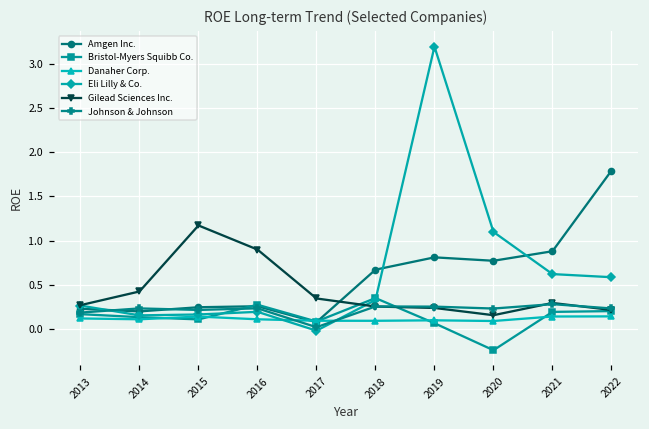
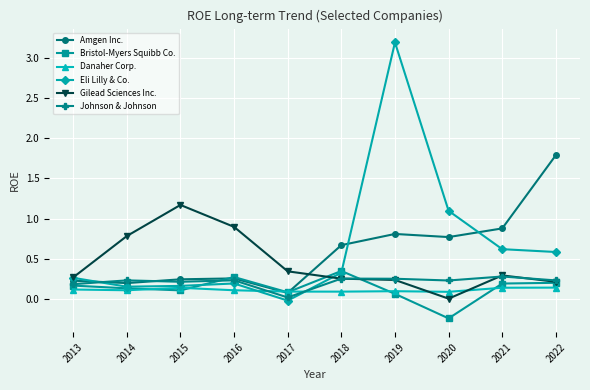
Gilead Sciences Inc., 2014: 0.4 -> 0.8
Gilead Sciences Inc., 2020: 0.2 -> 0.0
